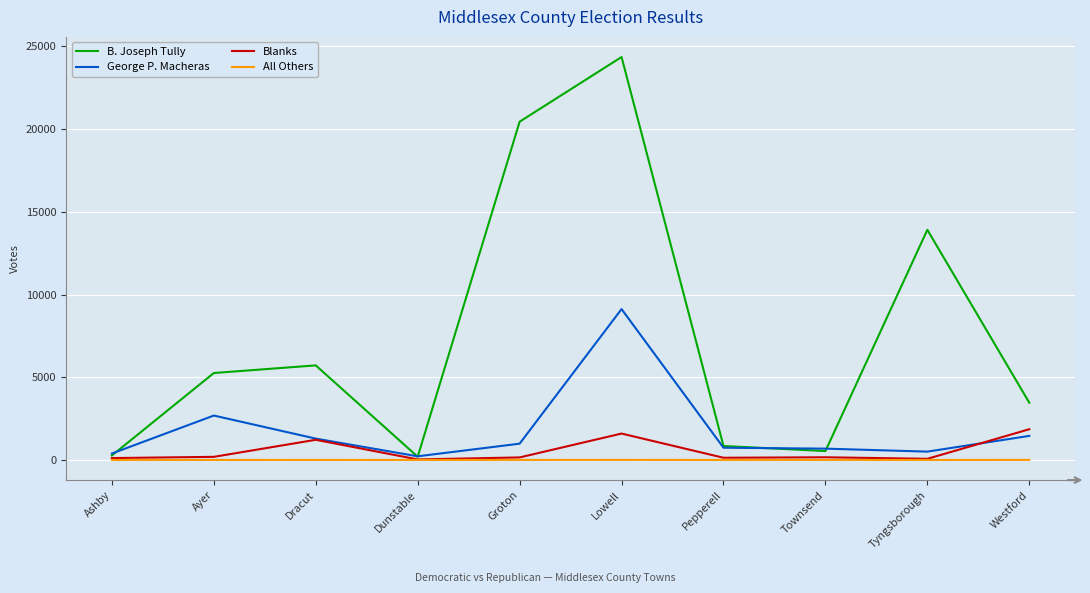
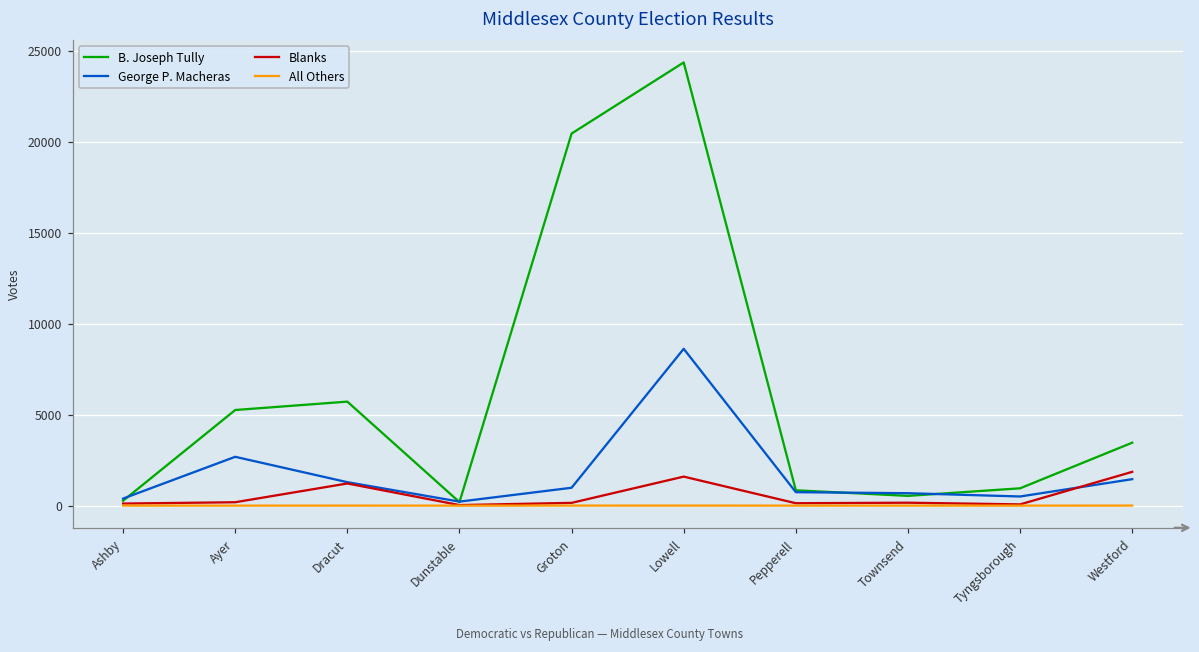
George P. Macheras, Lowell: 9100 -> 8600
B. Joseph Tully, Tyngsborough: 13900 -> 1000
